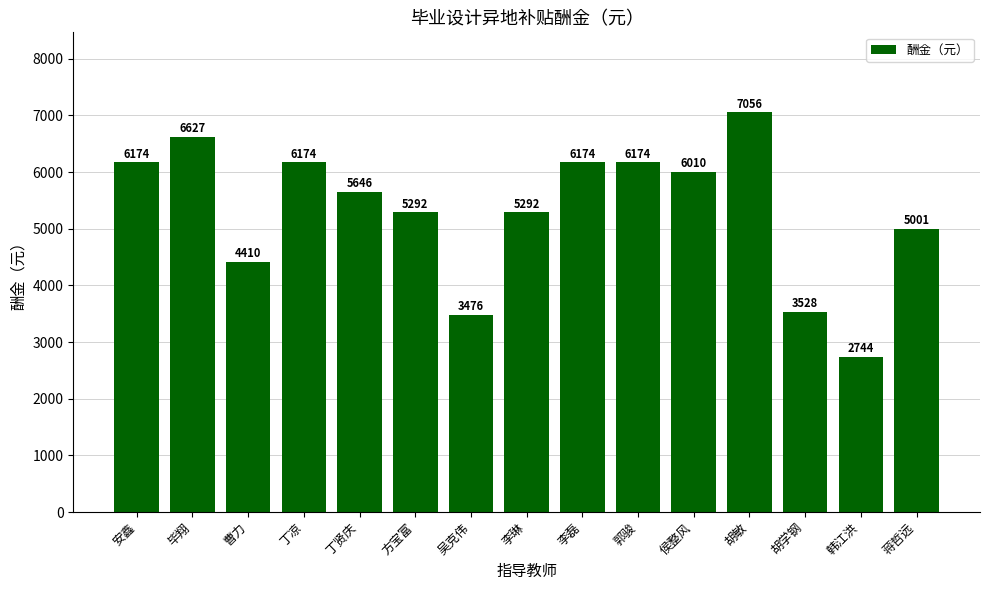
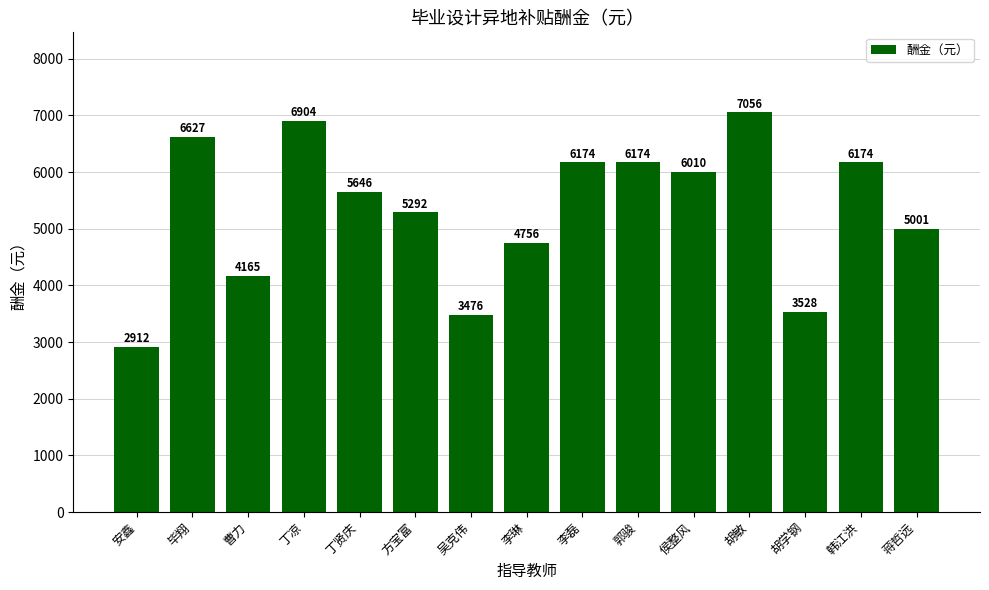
安鑫: 6174 -> 2912
曹力: 4410 -> 4165
丁凉: 6174 -> 6904
李琳: 5292 -> 4756
韩江洪: 2744 -> 6174
